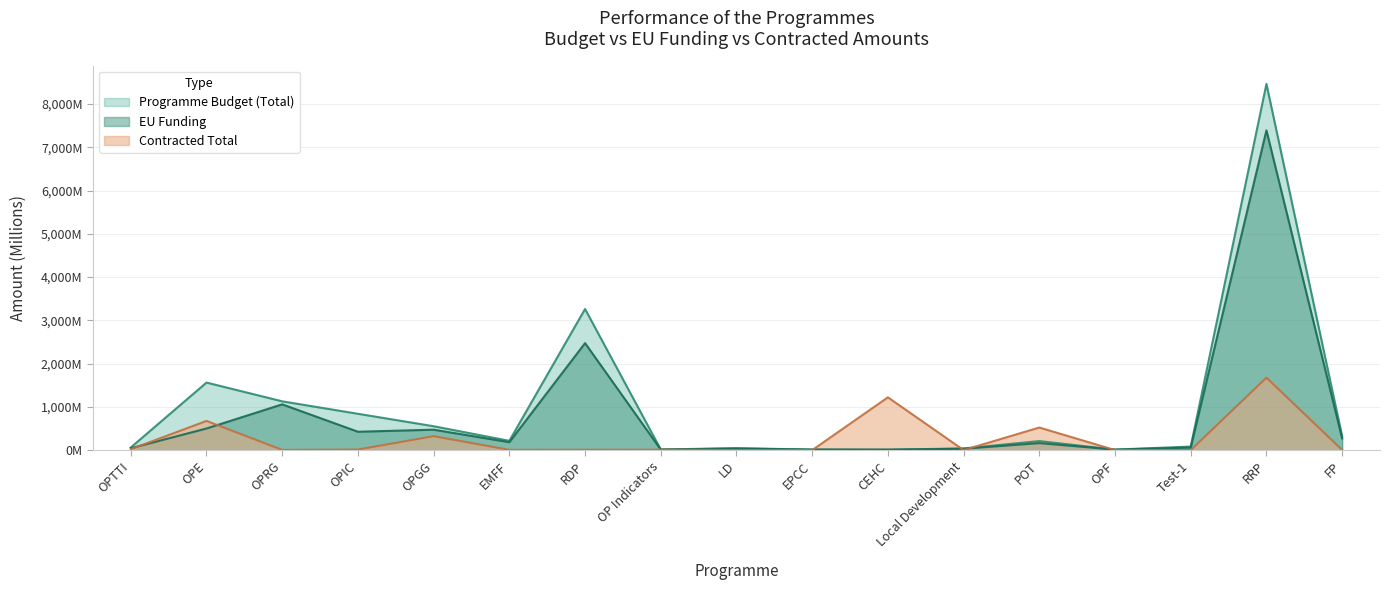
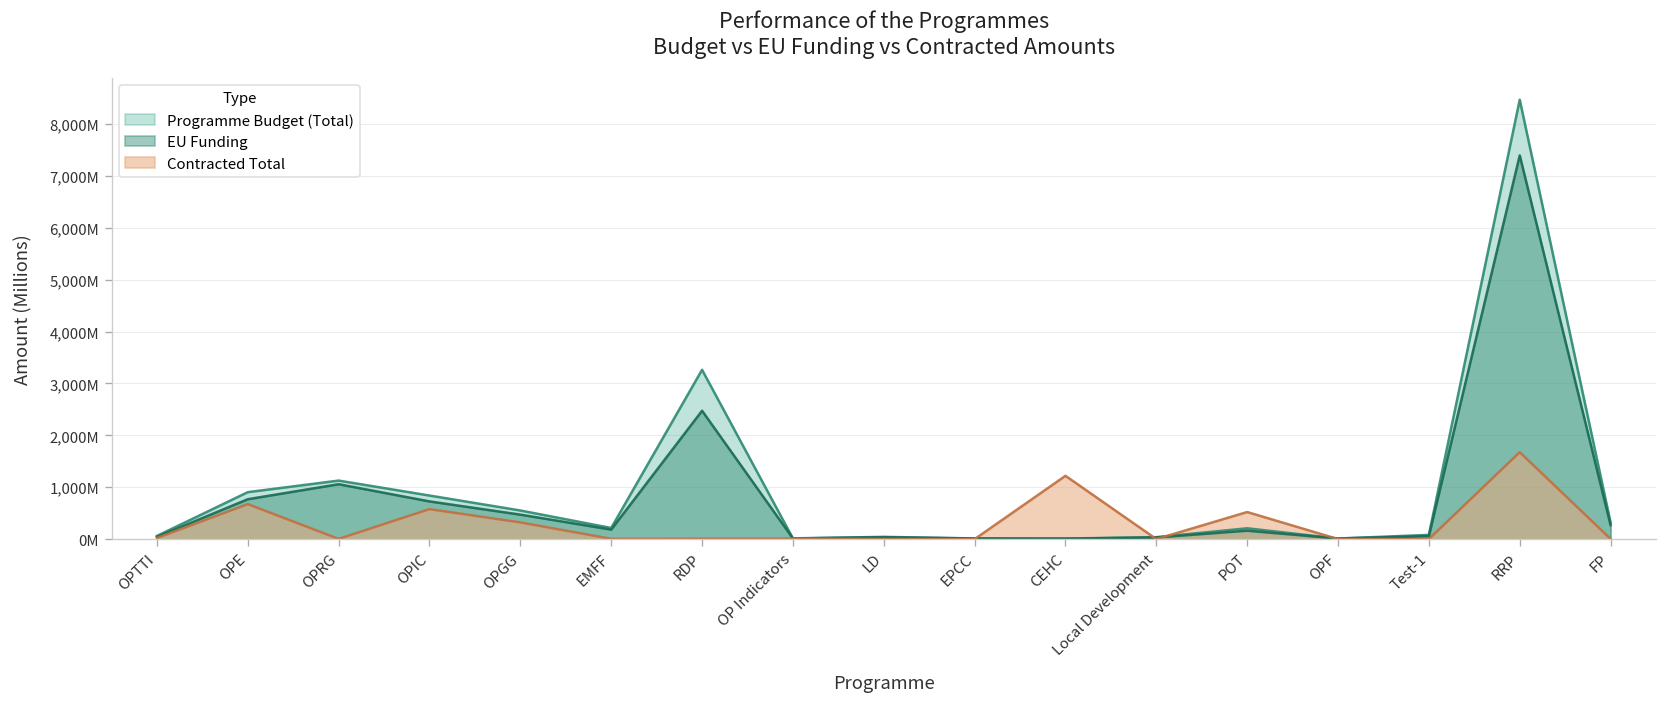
Programme Budget (Total), OPE: 1,600,000,000 -> 900,000,000
EU Funding, OPE: 500,000,000 -> 800,000,000
EU Funding, OPIC: 400,000,000 -> 700,000,000
Contracted Total, OPIC: 0 -> 600,000,000
